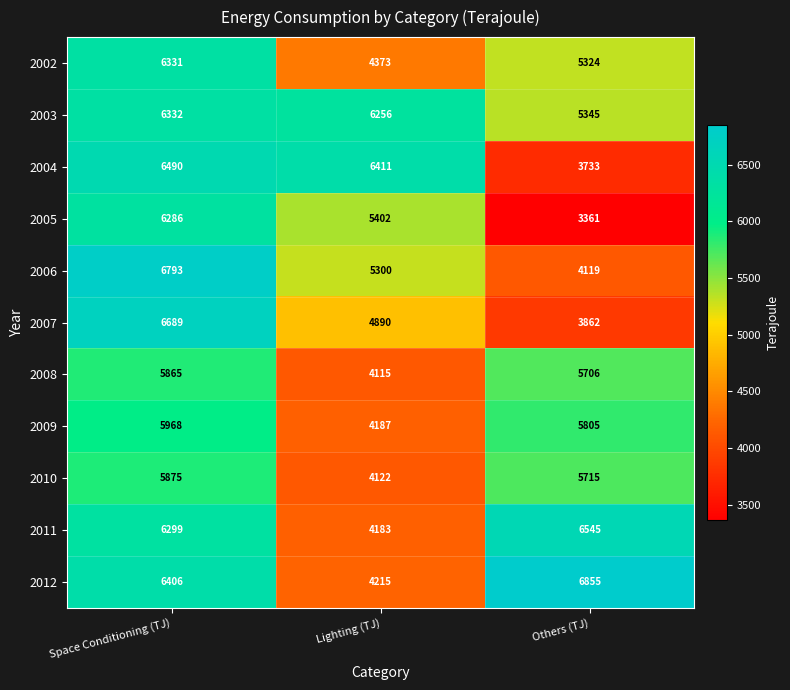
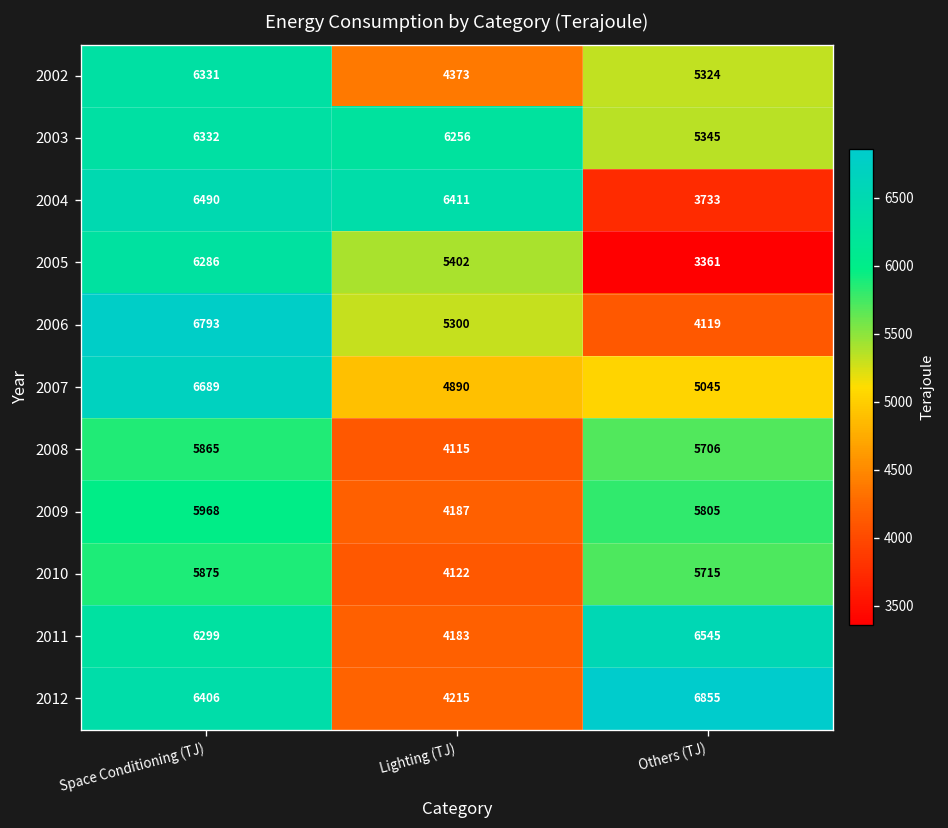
2007, Others (TJ): 3862 -> 5045
